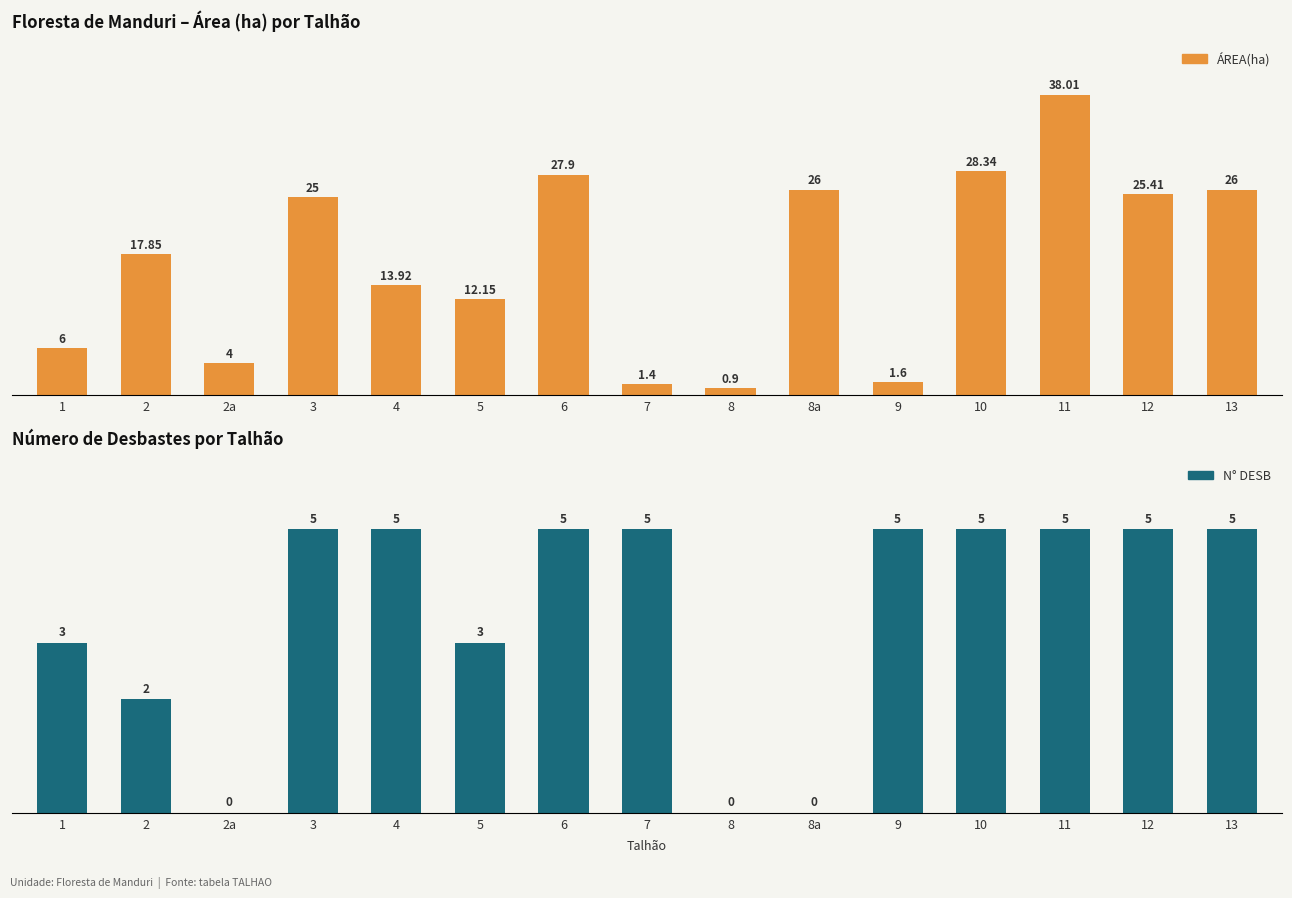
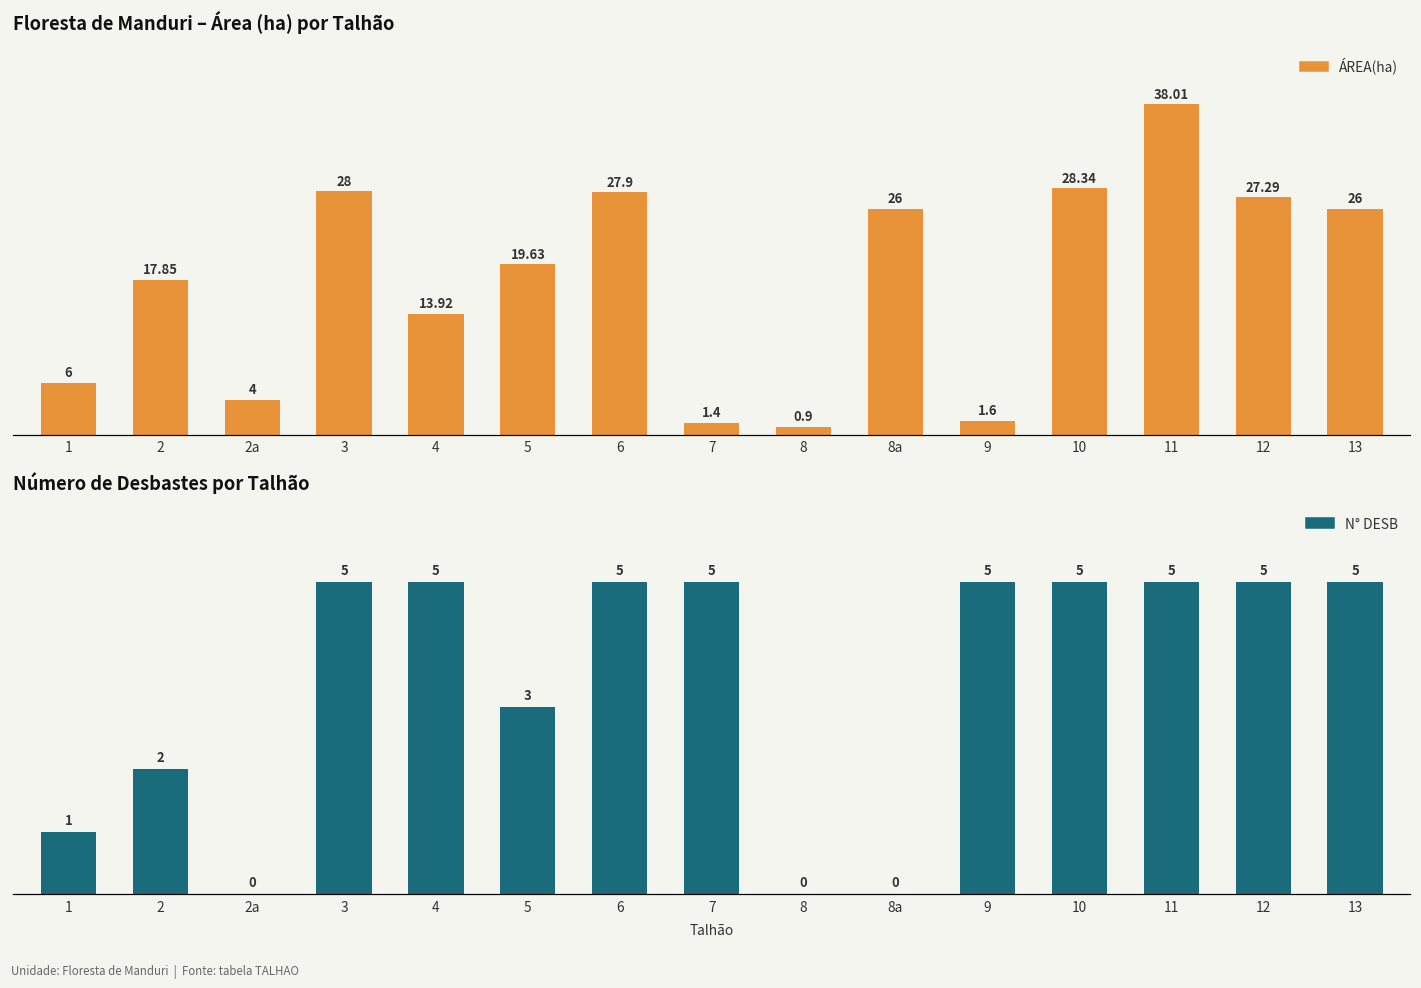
Floresta de Manduri – Área (ha) por Talhão, 3: 25 -> 28
Floresta de Manduri – Área (ha) por Talhão, 5: 12.15 -> 19.63
Floresta de Manduri – Área (ha) por Talhão, 12: 25.41 -> 27.29
Número de Desbastes por Talhão, 1: 3 -> 1
